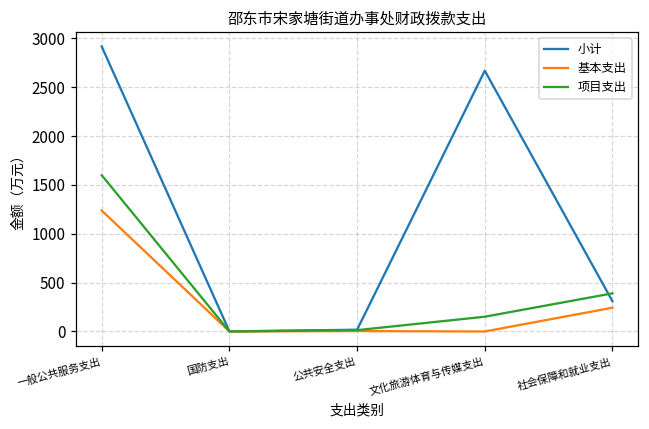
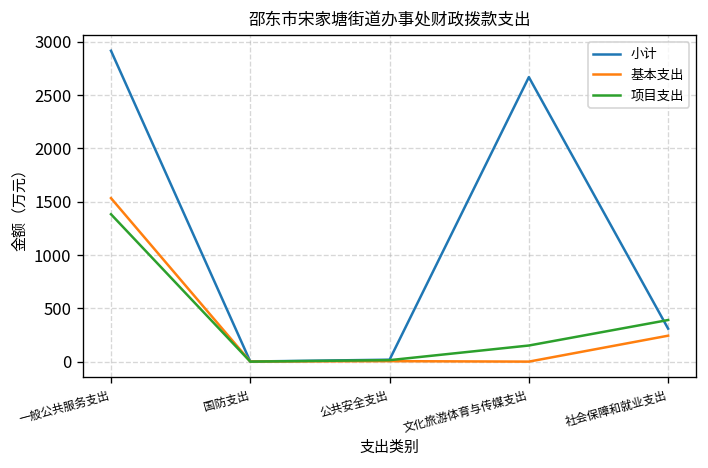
基本支出, 一般公共服务支出: 1200 -> 1500
项目支出, 一般公共服务支出: 1600 -> 1400
